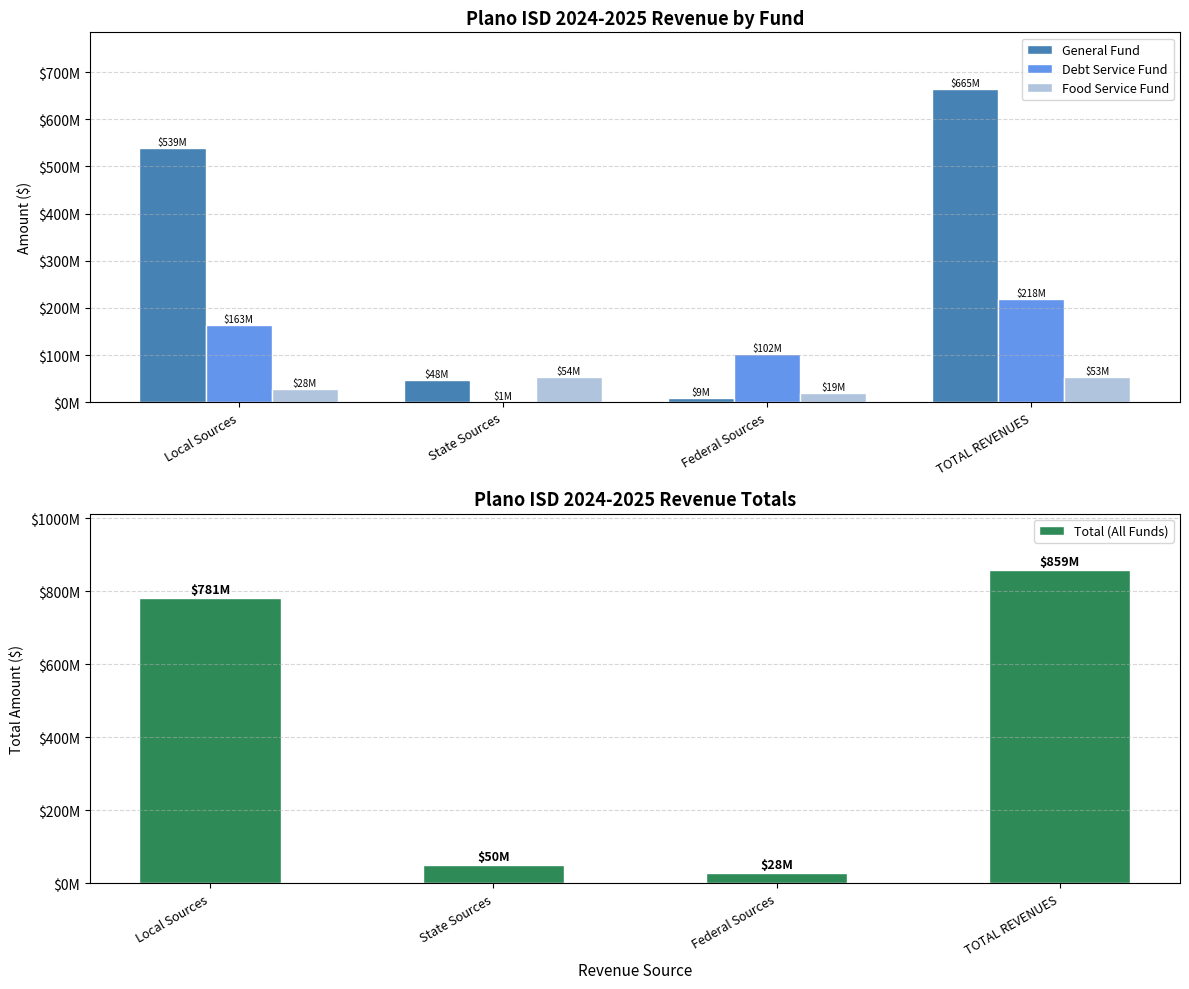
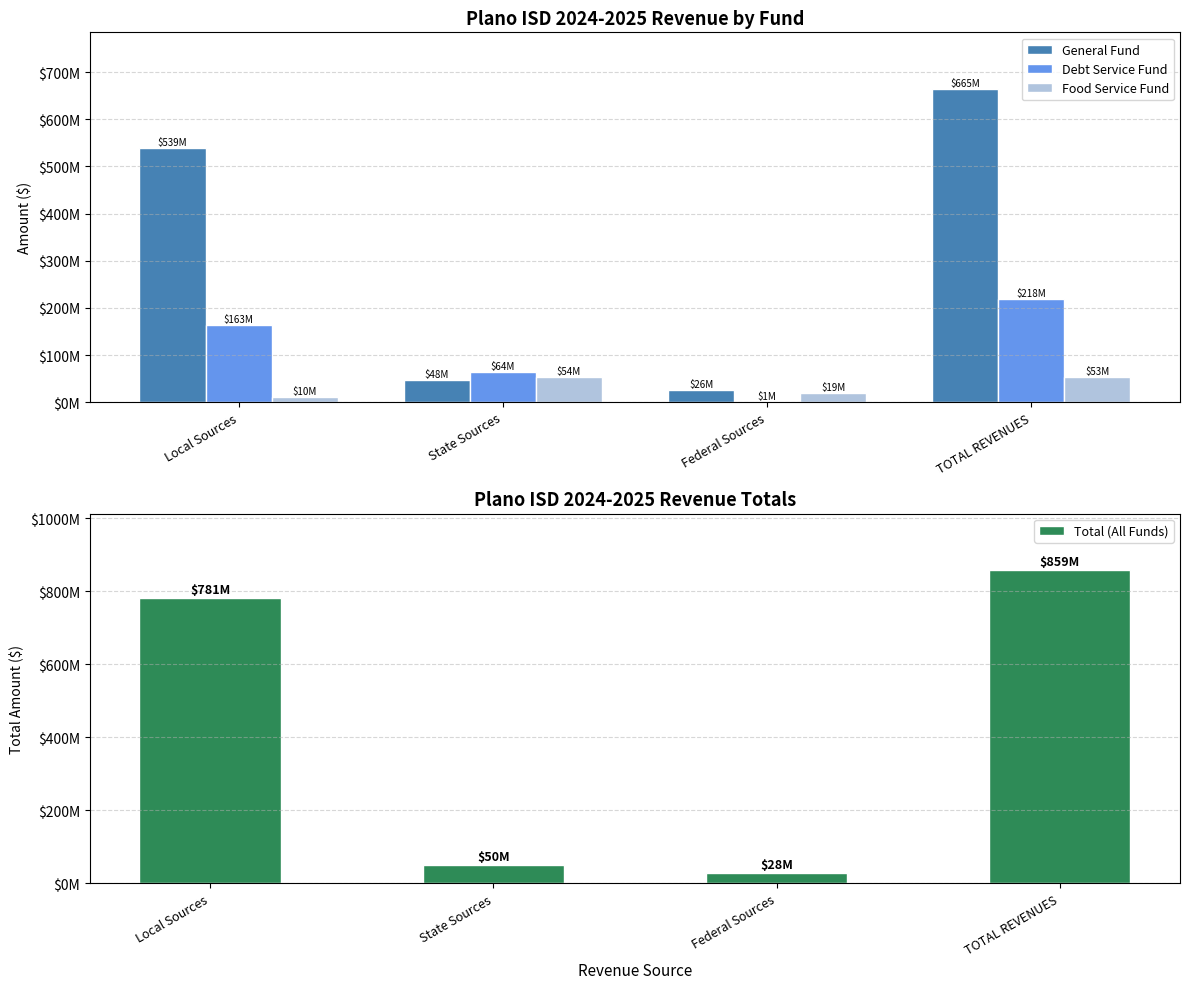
Plano ISD 2024-2025 Revenue by Fund, Food Service Fund, Local Sources: $28M -> $10M
Plano ISD 2024-2025 Revenue by Fund, Debt Service Fund, State Sources: $1M -> $64M
Plano ISD 2024-2025 Revenue by Fund, General Fund, Federal Sources: $9M -> $26M
Plano ISD 2024-2025 Revenue by Fund, Debt Service Fund, Federal Sources: $102M -> $1M
